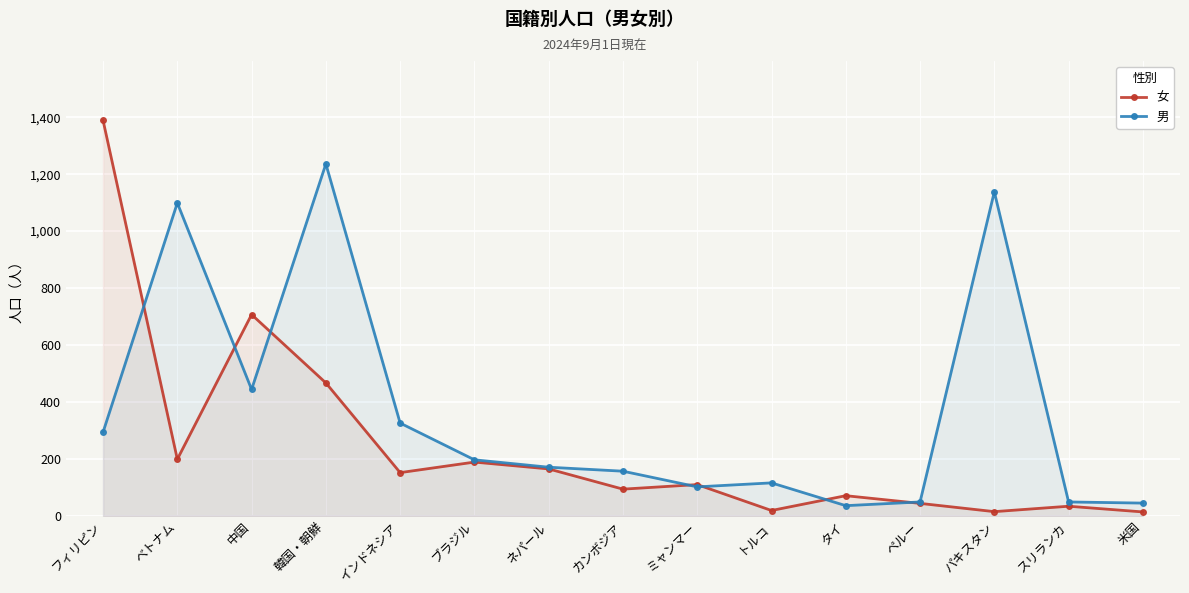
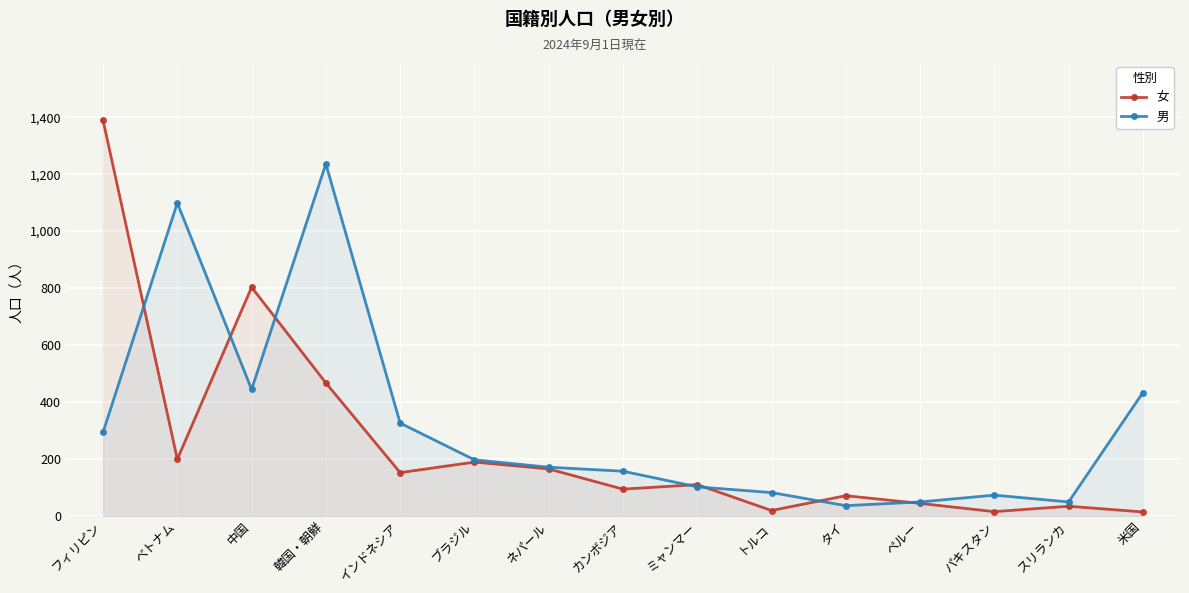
女, 中国: 710 -> 800
男, トルコ: 120 -> 80
男, パキスタン: 1,140 -> 70
男, 米国: 50 -> 430
